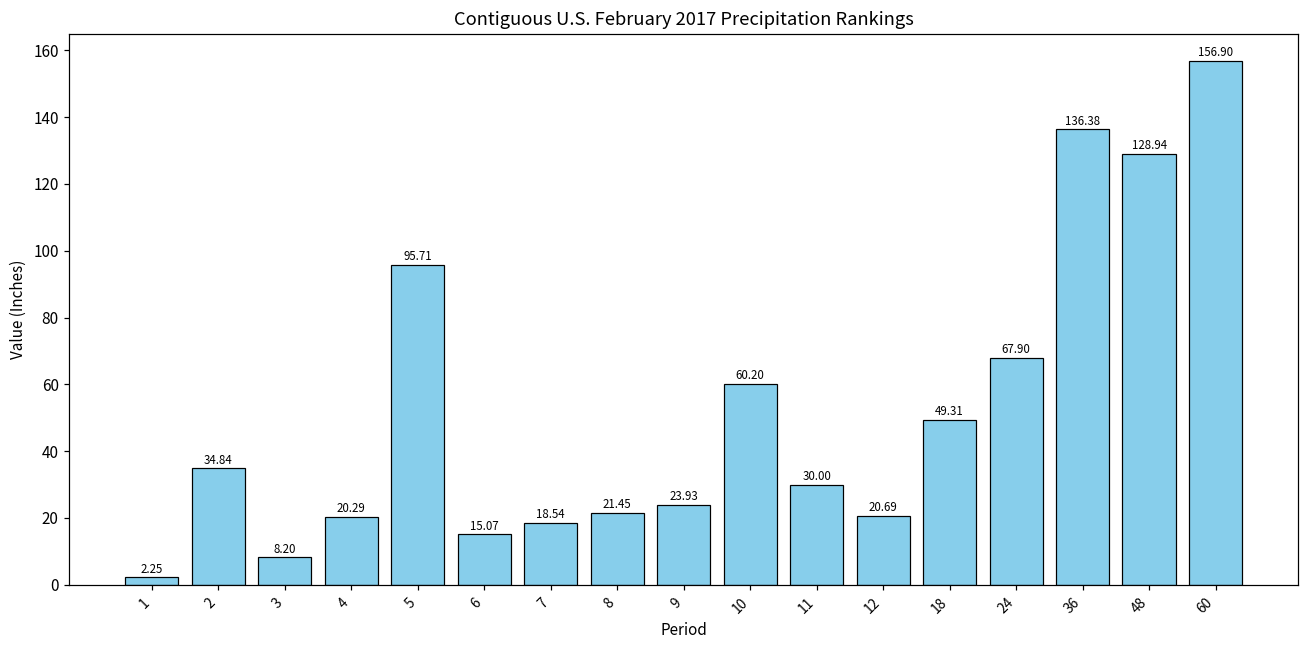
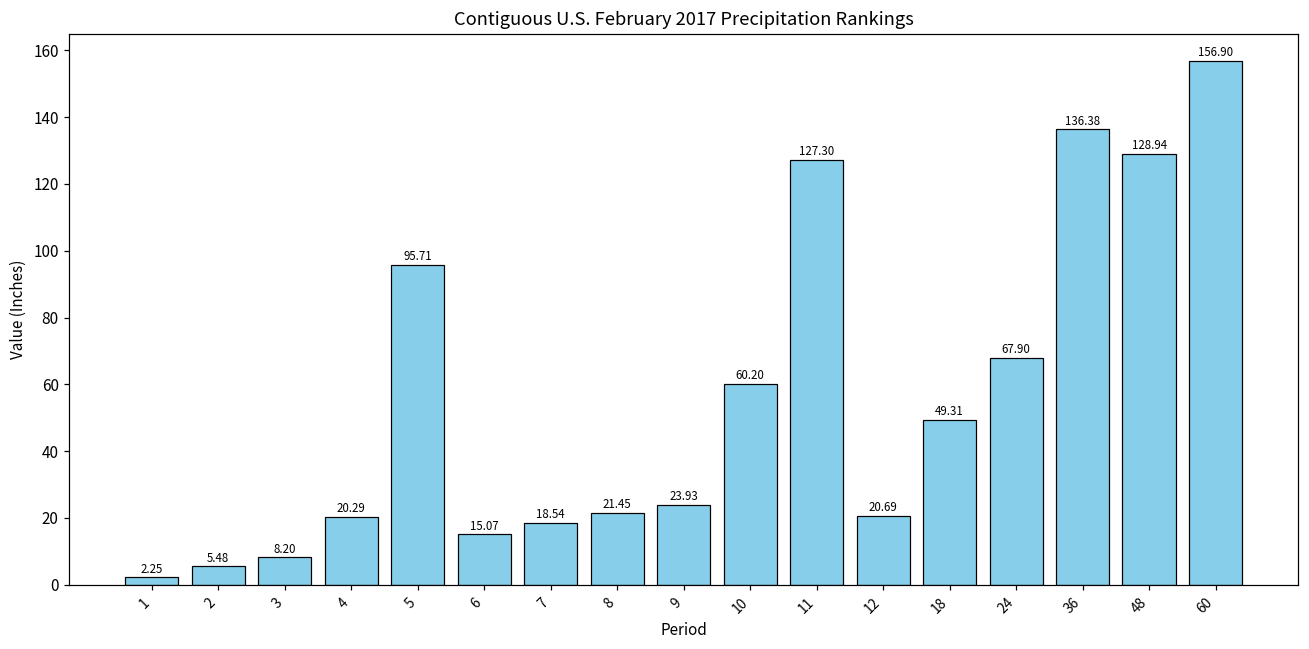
2: 34.84 -> 5.48
11: 30.00 -> 127.30
